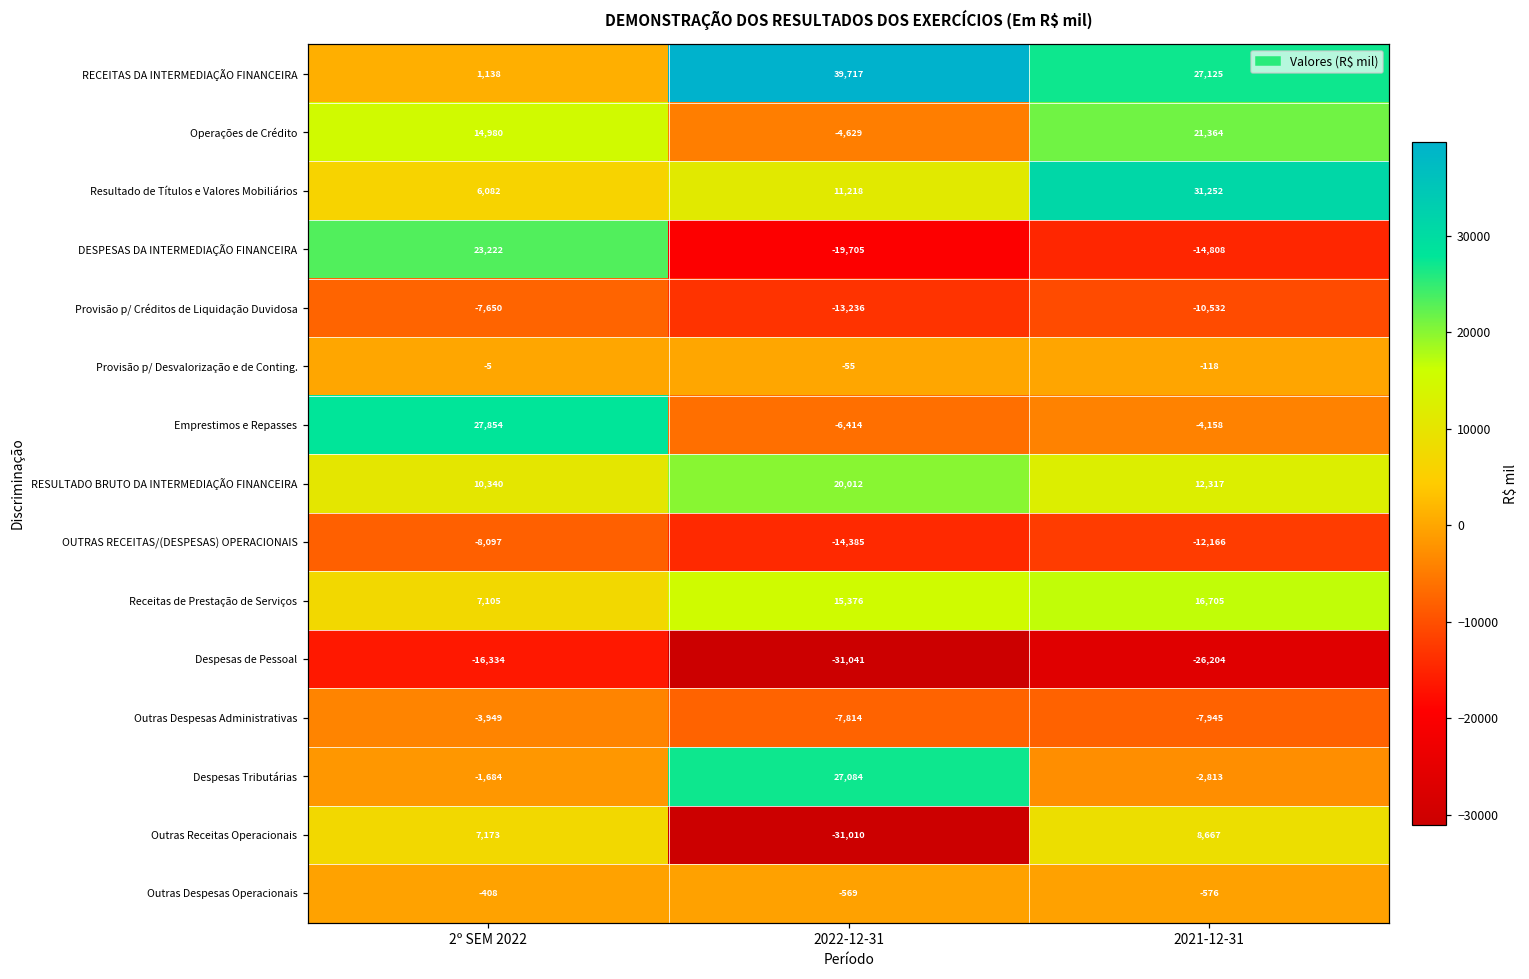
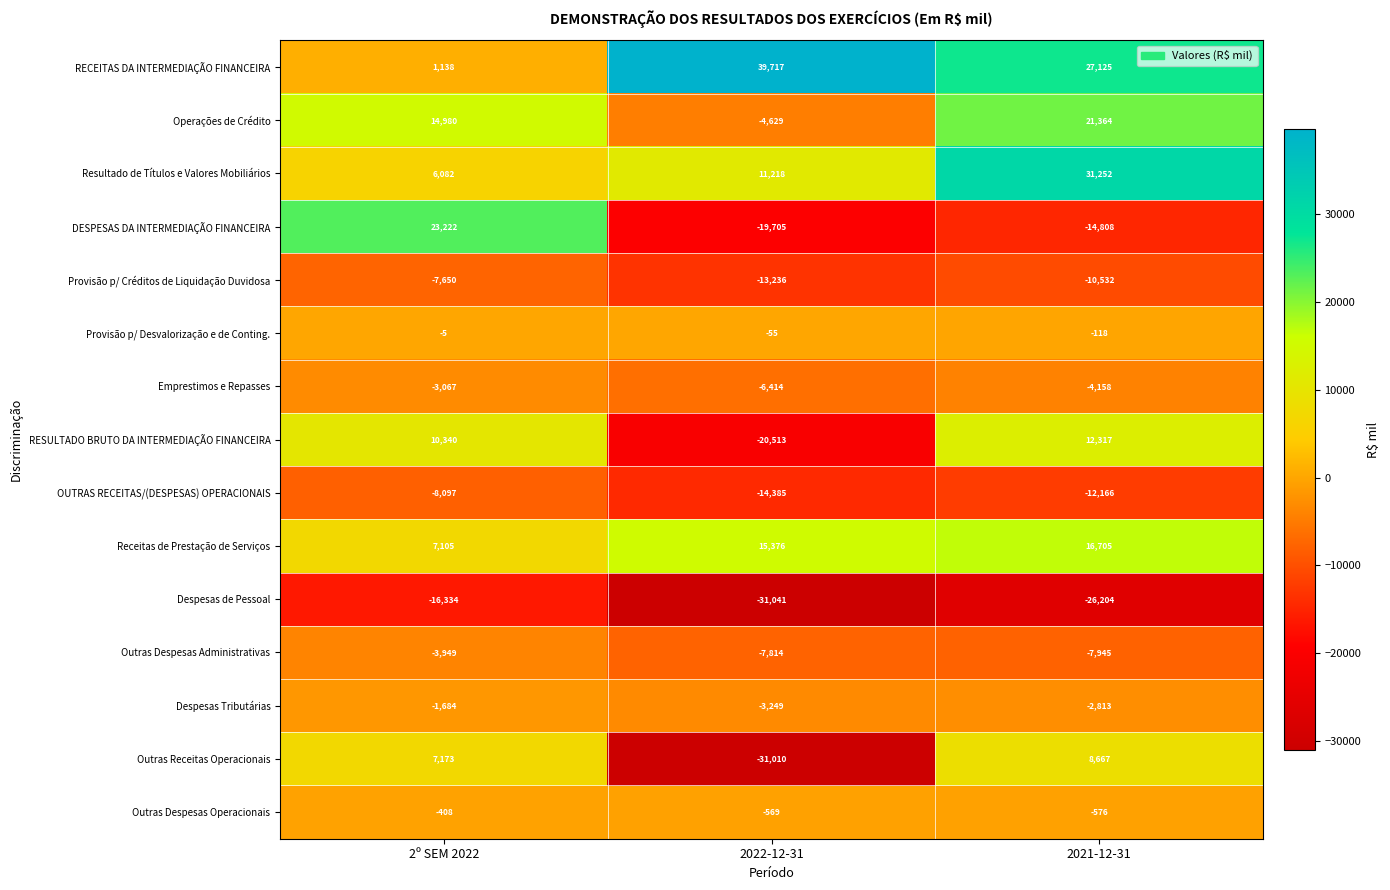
Emprestimos e Repasses, 2º SEM 2022: 27,854 -> -3,067
RESULTADO BRUTO DA INTERMEDIAÇÃO FINANCEIRA, 2022-12-31: 20,012 -> -20,513
Despesas Tributárias, 2022-12-31: 27,084 -> -3,249
